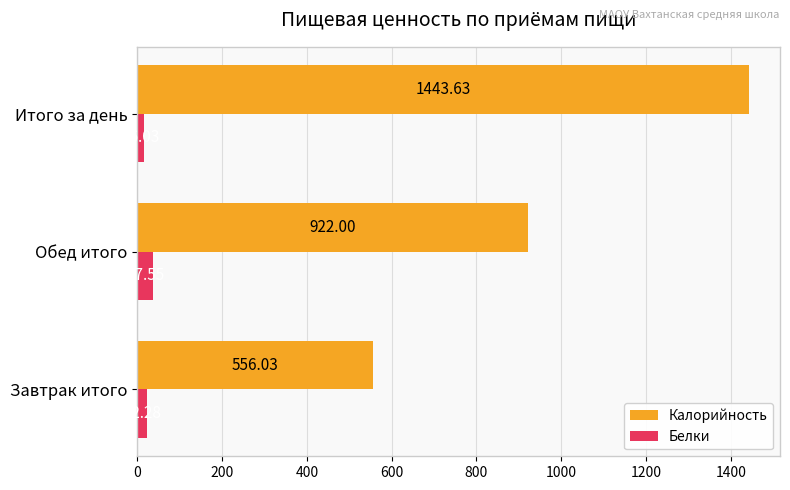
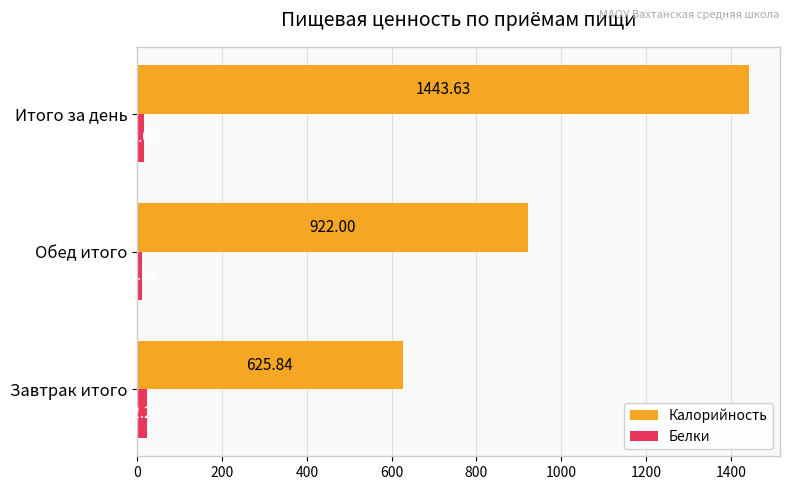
Белки, Обед итого: 40 -> 10
Калорийность, Завтрак итого: 556.03 -> 625.84
